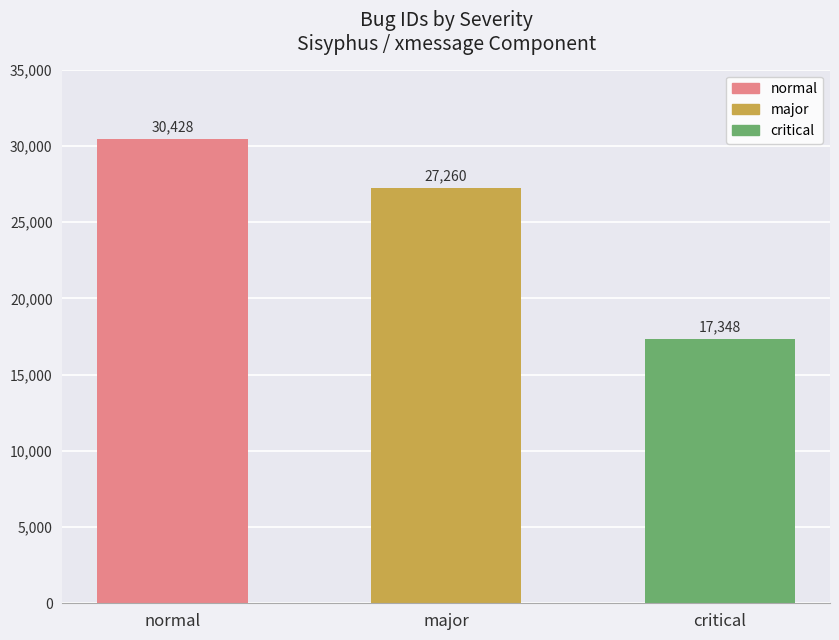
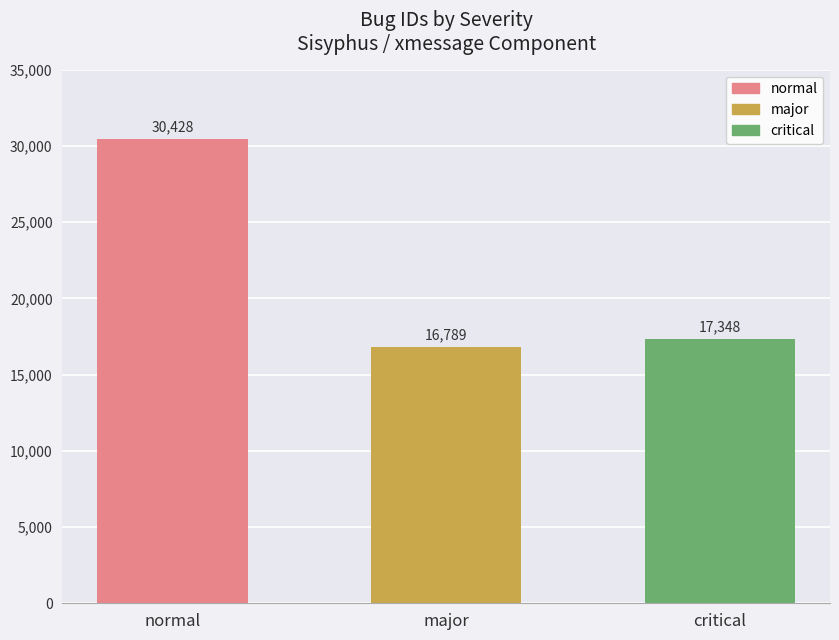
major: 27,260 -> 16,789
